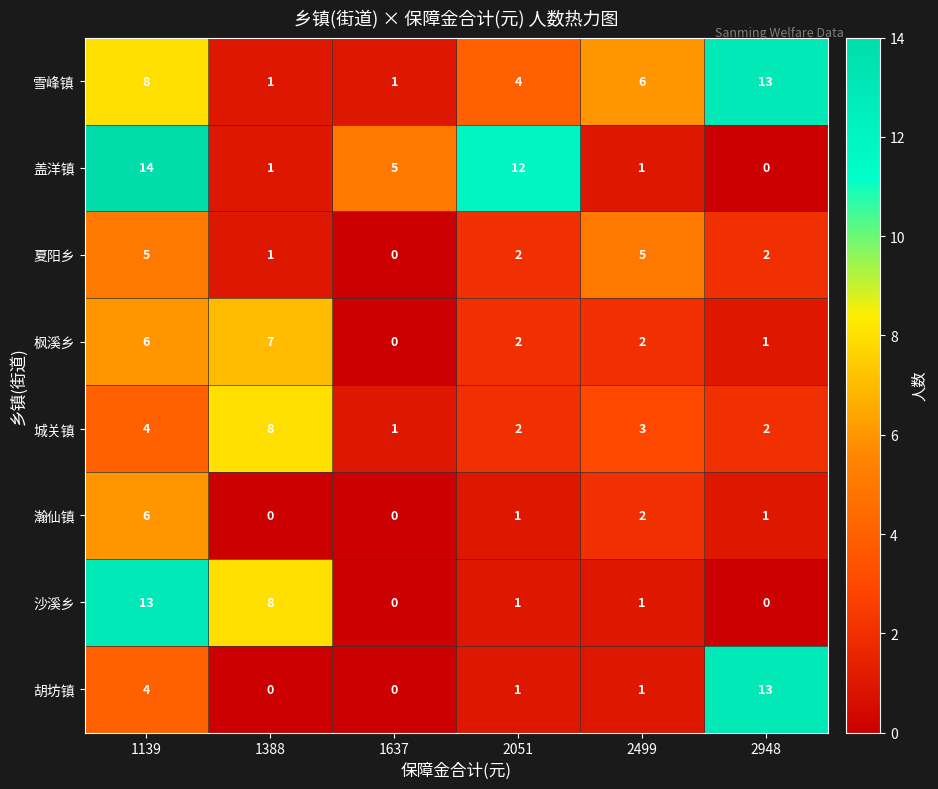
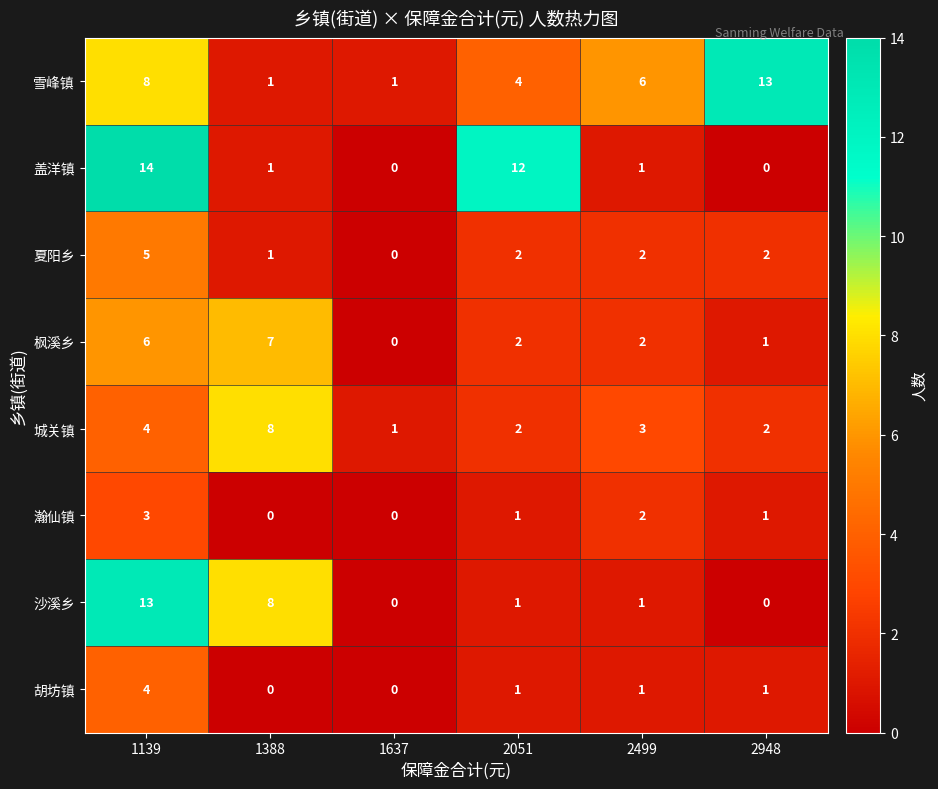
盖洋镇, 1637: 5 -> 0
夏阳乡, 2499: 5 -> 2
瀚仙镇, 1139: 6 -> 3
胡坊镇, 2948: 13 -> 1
